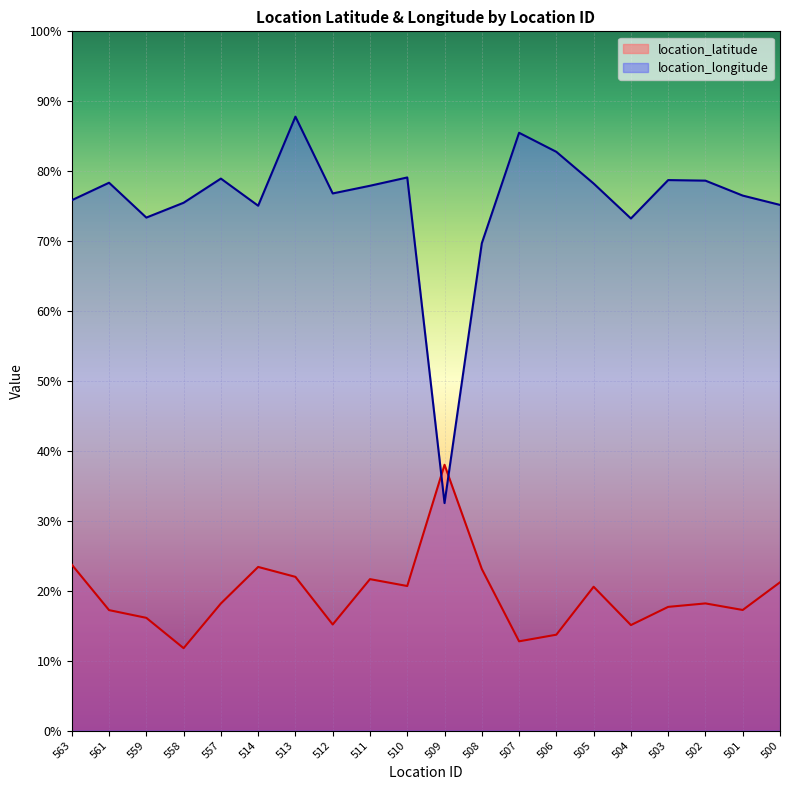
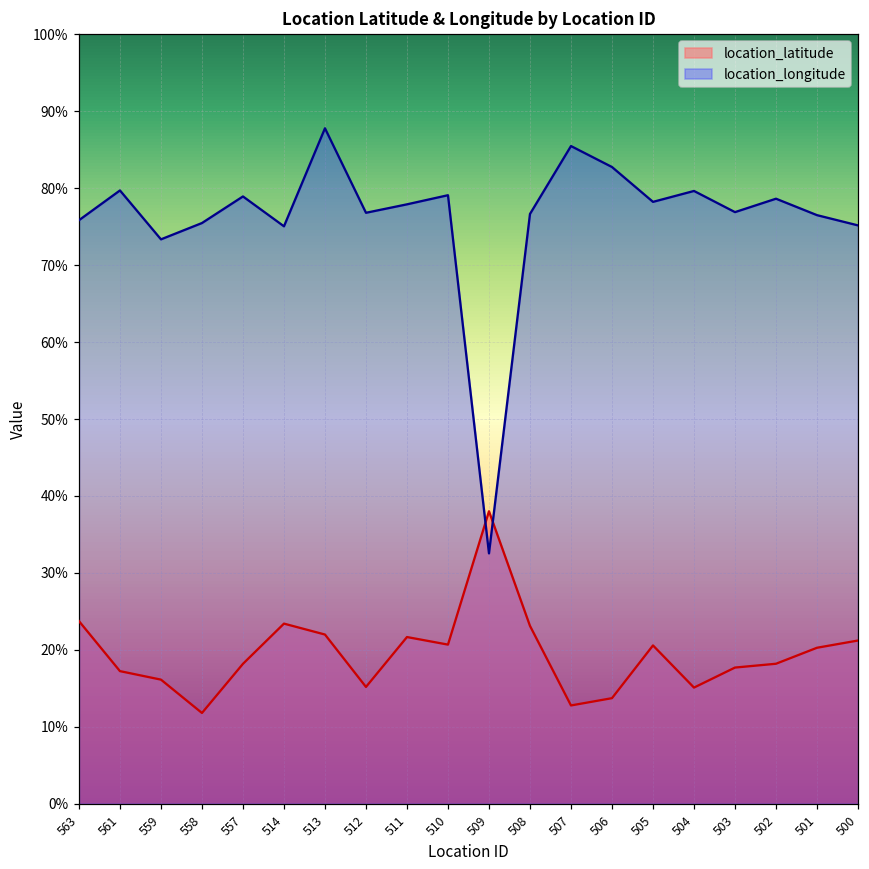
location_longitude, 561: 78% -> 80%
location_longitude, 508: 70% -> 77%
location_longitude, 504: 73% -> 80%
location_longitude, 503: 79% -> 77%
location_latitude, 501: 17% -> 20%
